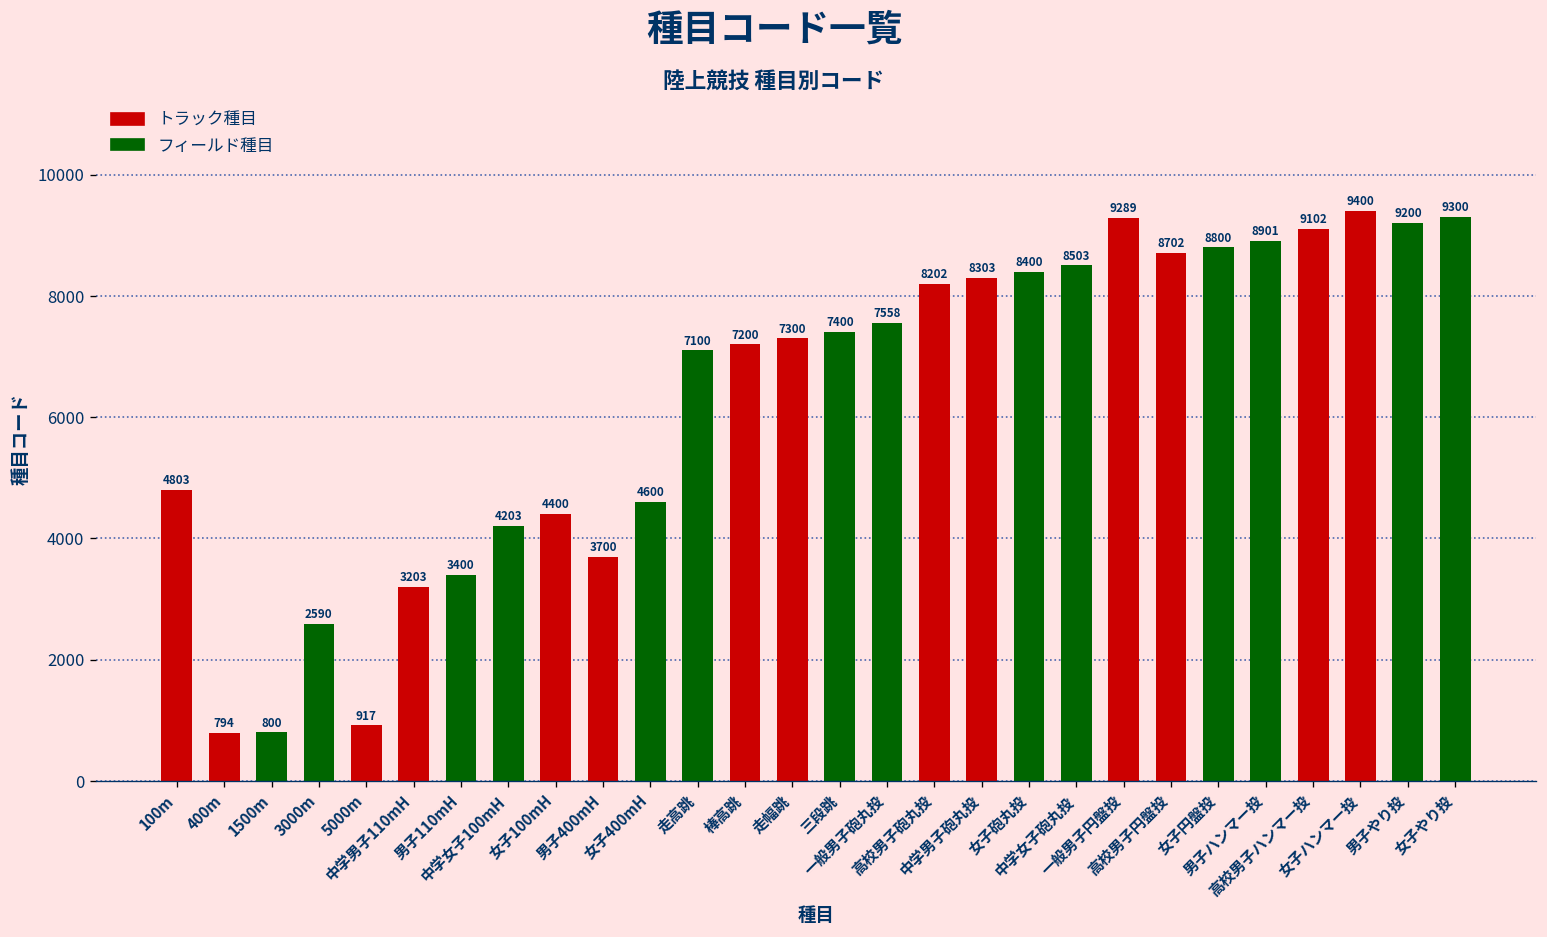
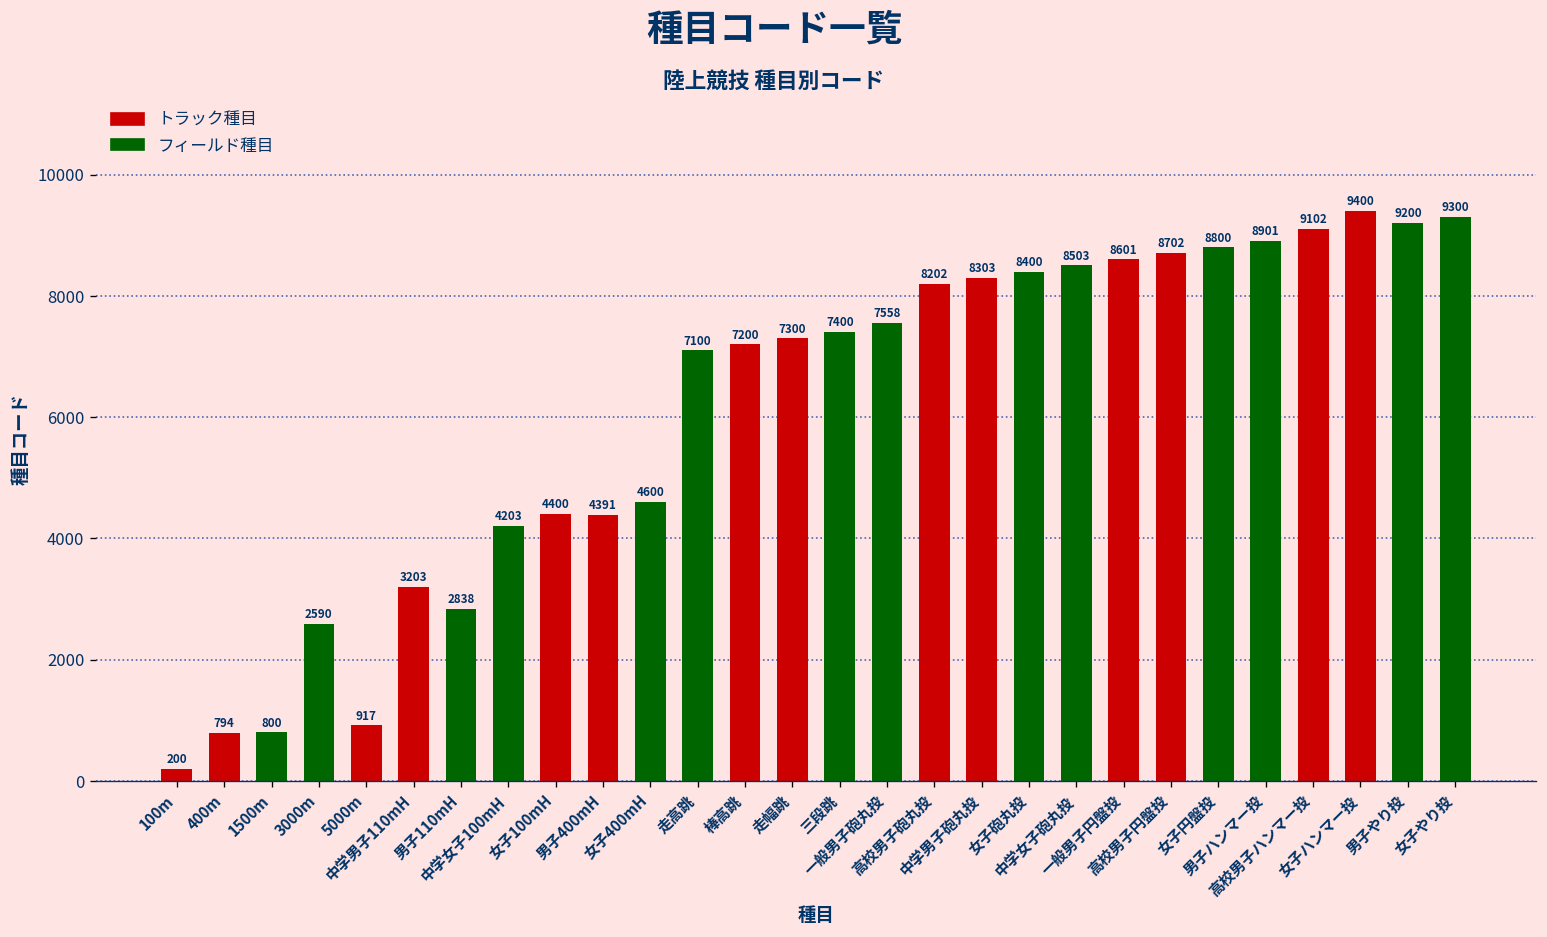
100m: 4803 -> 200
男子110mH: 3400 -> 2838
男子400mH: 3700 -> 4391
一般男子円盤投: 9289 -> 8601
